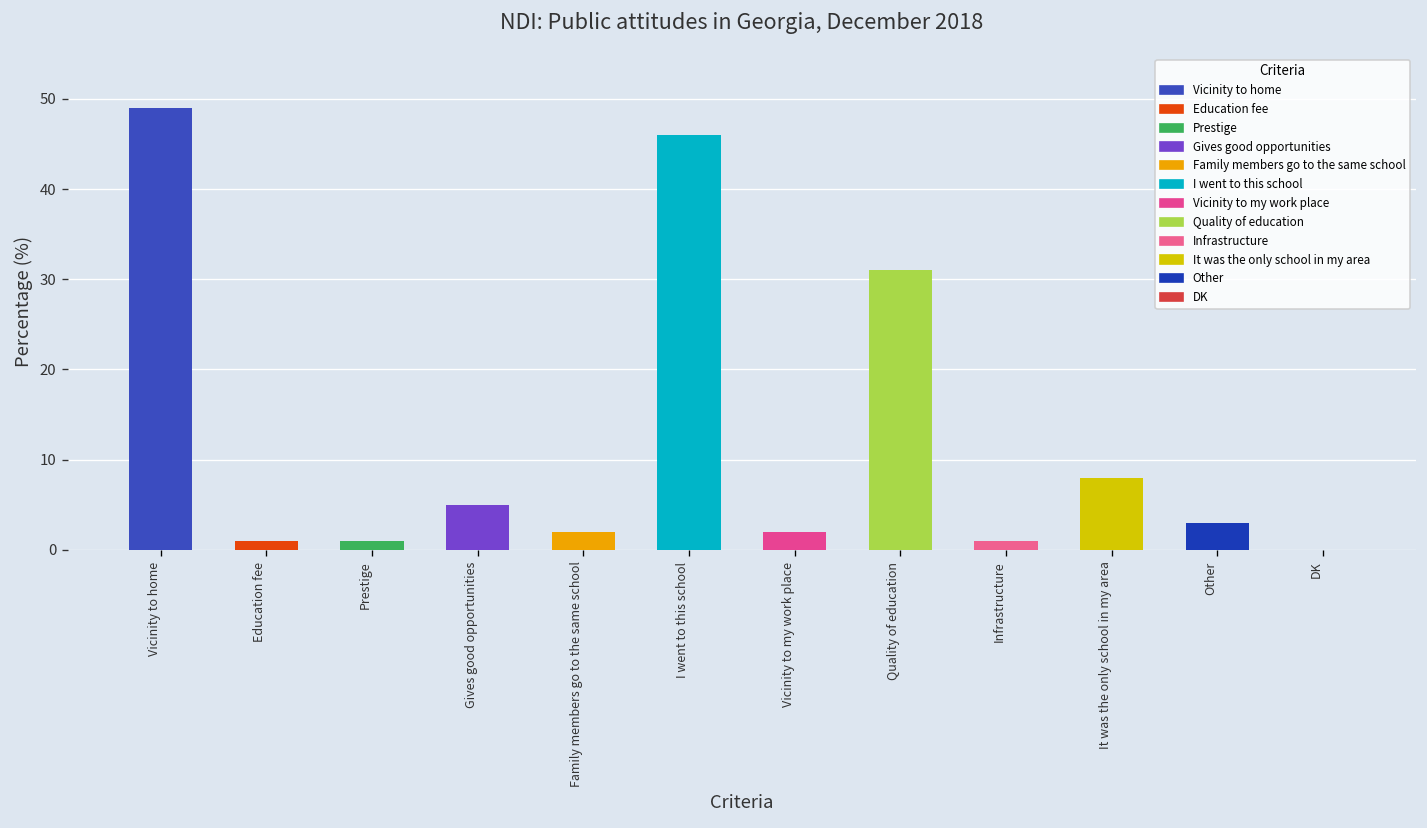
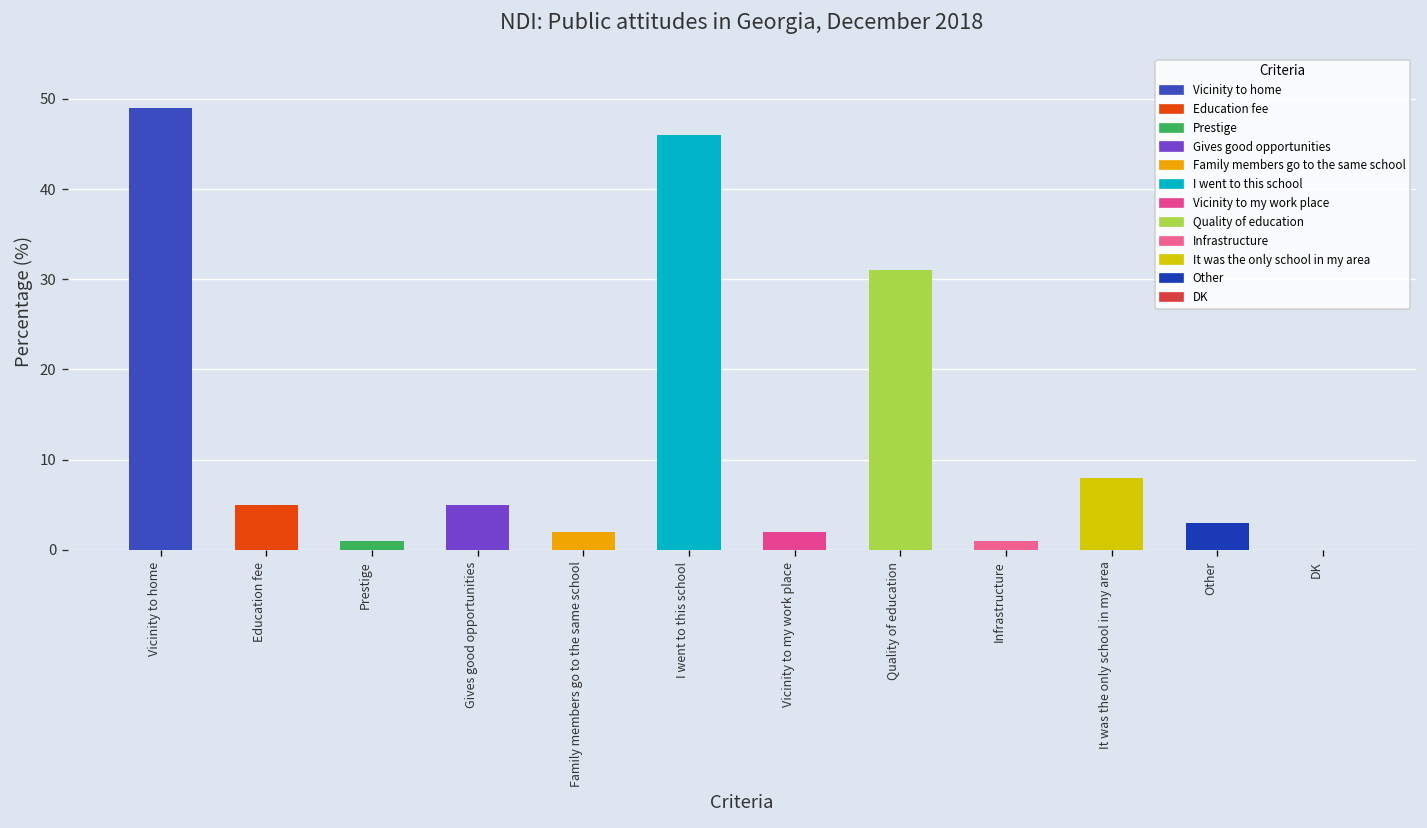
Education fee: 1 -> 5
